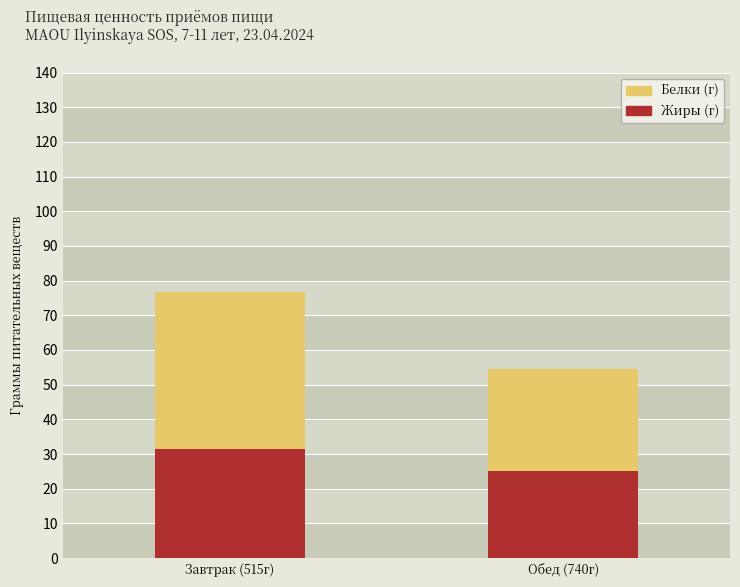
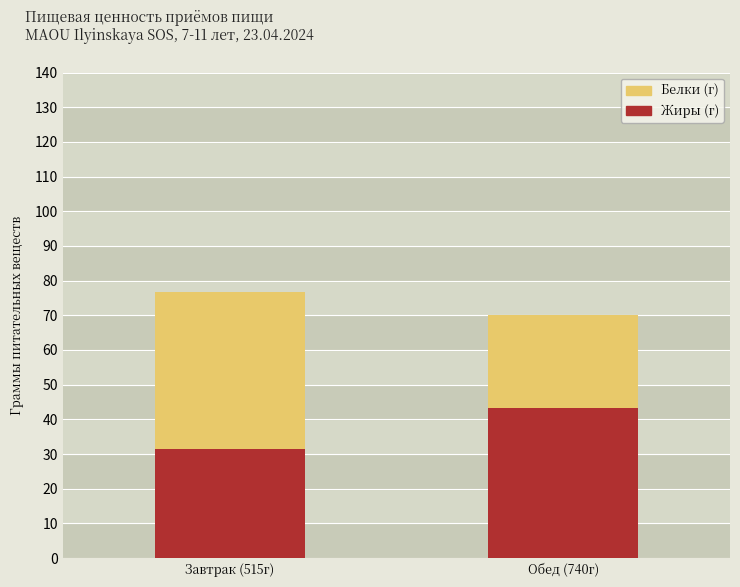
Жиры (г), Обед (740г): 25 -> 43
Белки (г), Обед (740г): 30 -> 27
